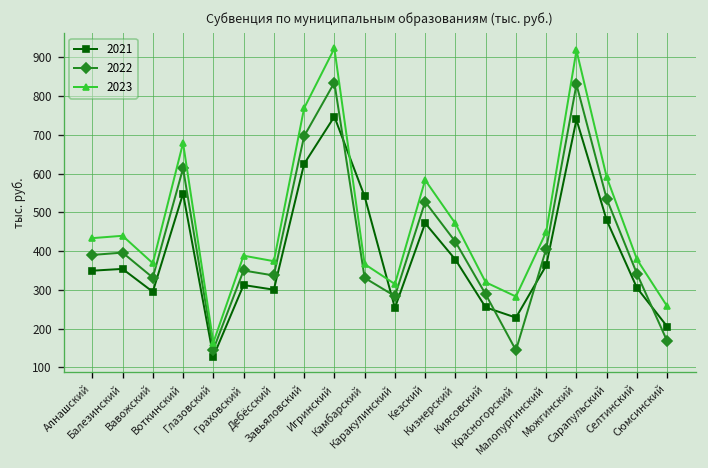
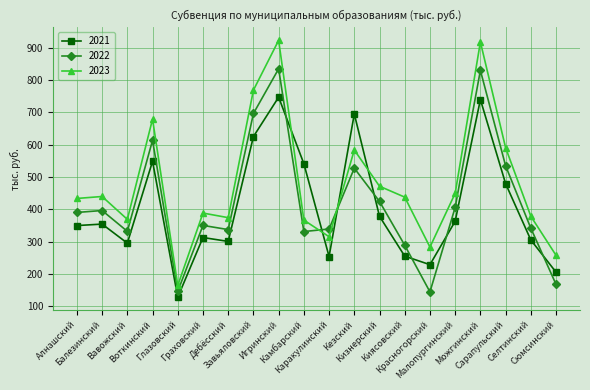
2022, Каракулинский: 280 -> 340
2021, Кезский: 470 -> 690
2023, Киясовский: 320 -> 440
